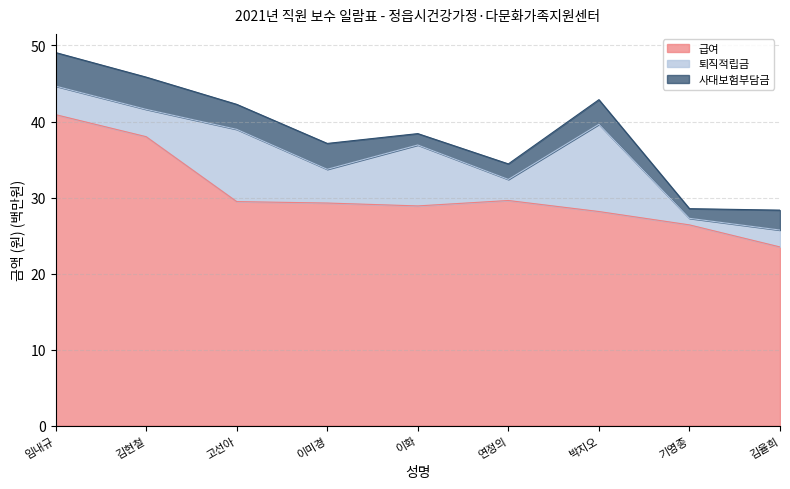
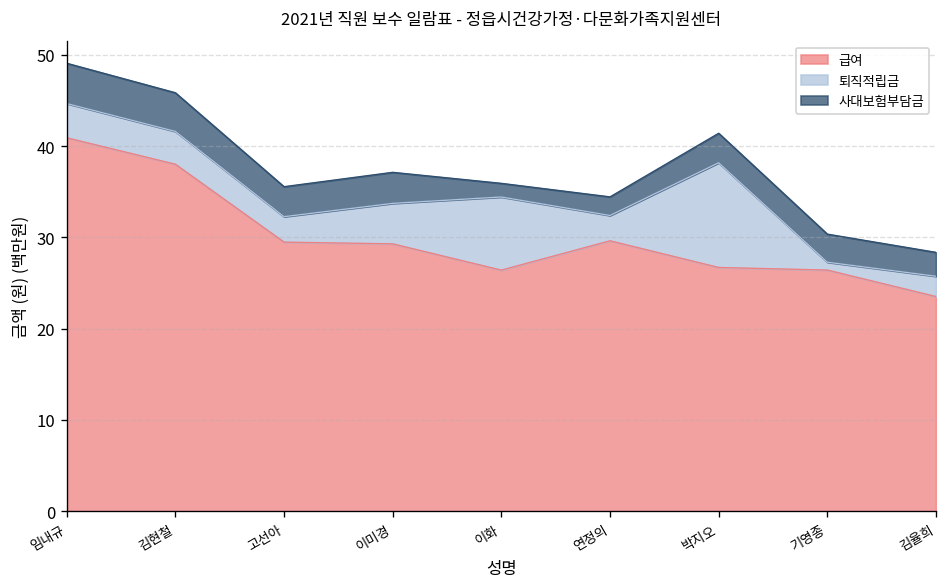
퇴직적립금, 고선아: 10 -> 3
급여, 이화: 29 -> 26
급여, 박지오: 28 -> 27
사대보험부담금, 기영종: 1 -> 3
